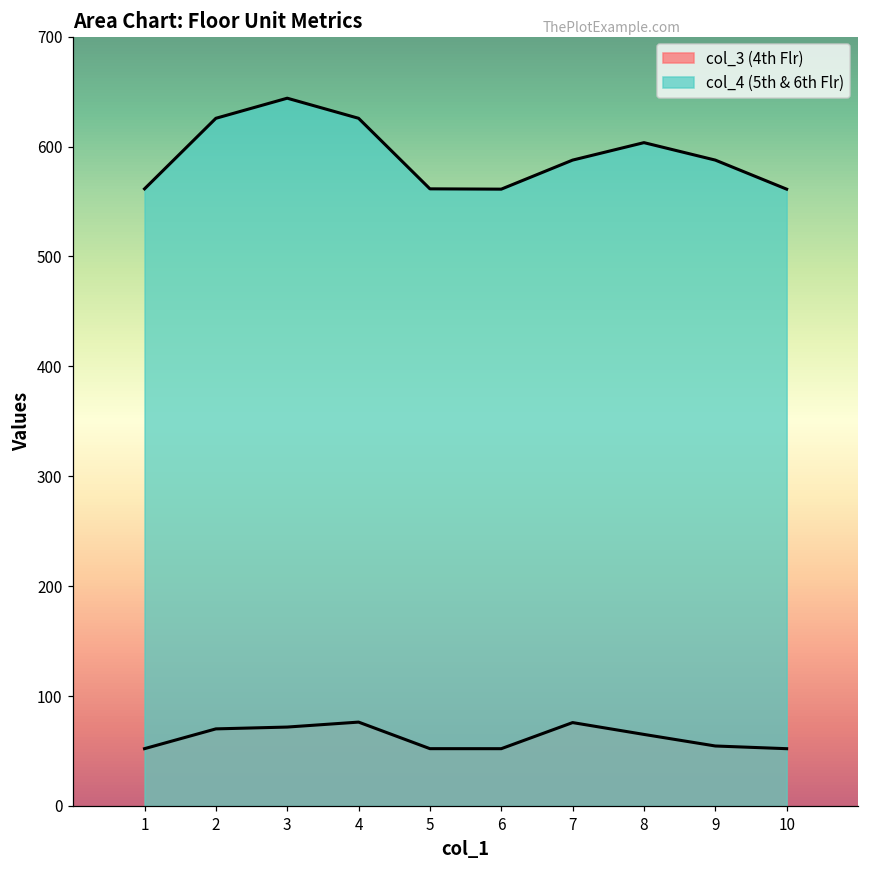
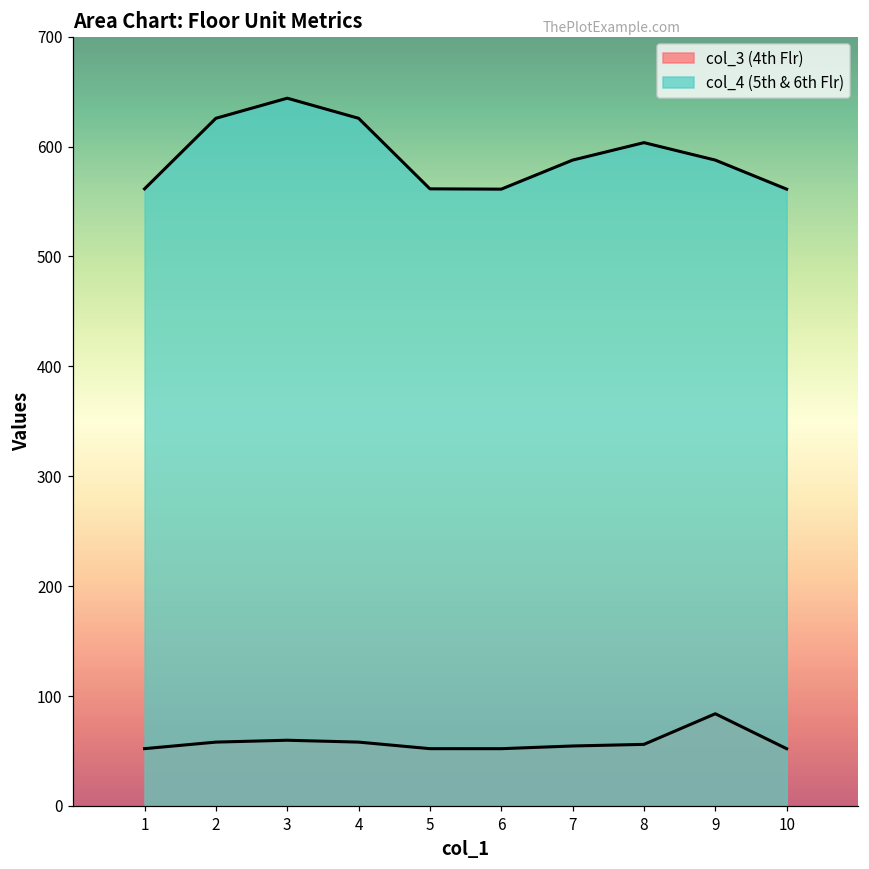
col_3 (4th Flr), 2: 70 -> 60
col_3 (4th Flr), 3: 70 -> 60
col_3 (4th Flr), 4: 80 -> 60
col_3 (4th Flr), 7: 80 -> 50
col_3 (4th Flr), 8: 70 -> 60
col_3 (4th Flr), 9: 50 -> 80
